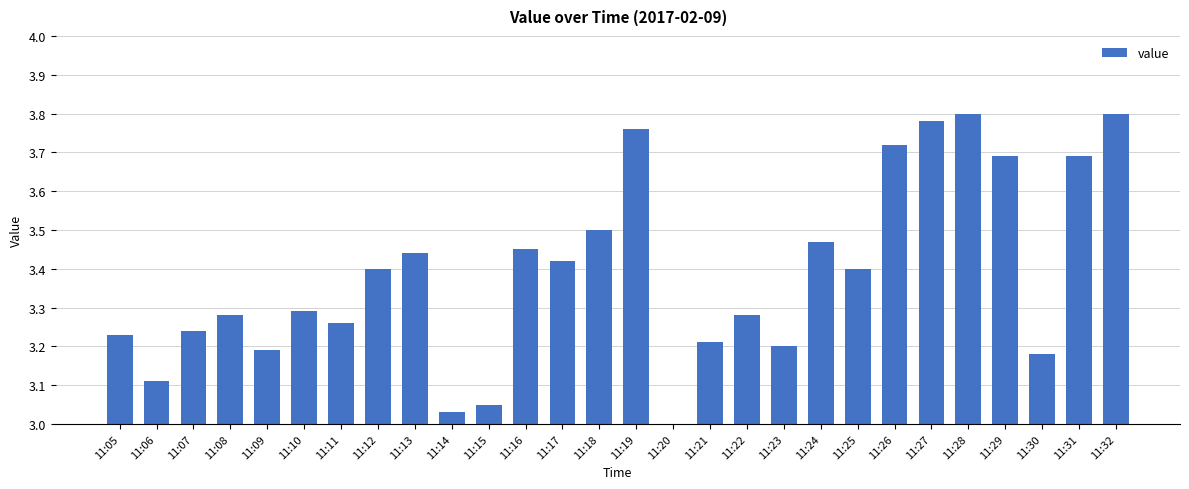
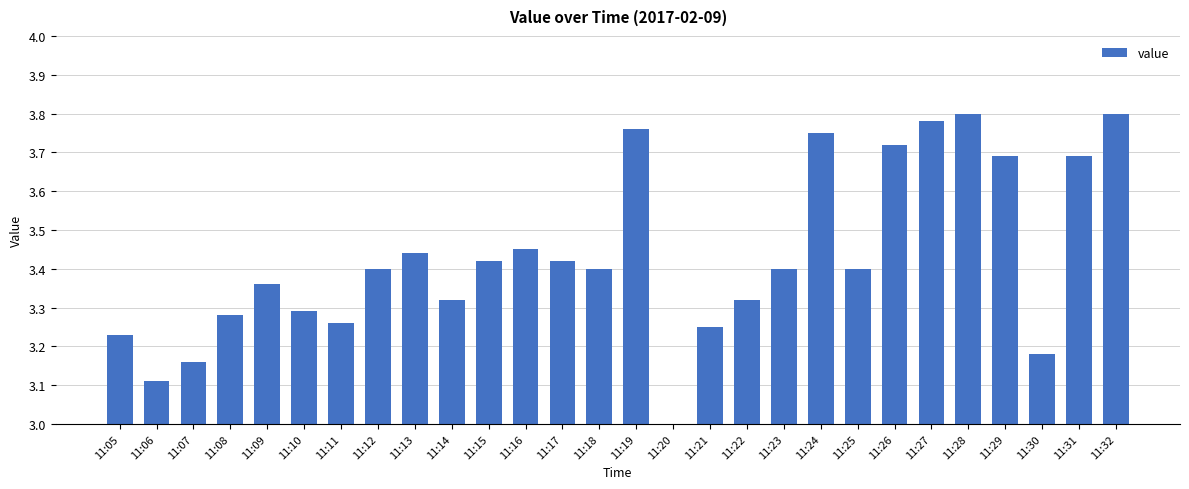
11:07: 3.24 -> 3.16
11:09: 3.19 -> 3.36
11:14: 3.03 -> 3.32
11:15: 3.05 -> 3.42
11:18: 3.5 -> 3.4
11:21: 3.21 -> 3.25
11:22: 3.28 -> 3.32
11:23: 3.2 -> 3.4
11:24: 3.47 -> 3.75
